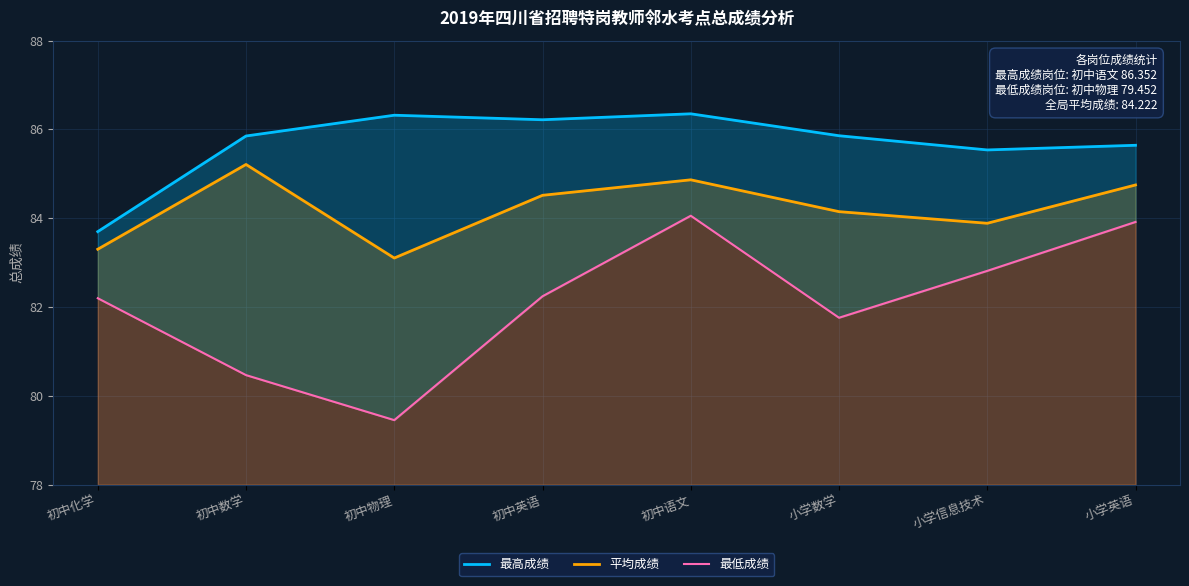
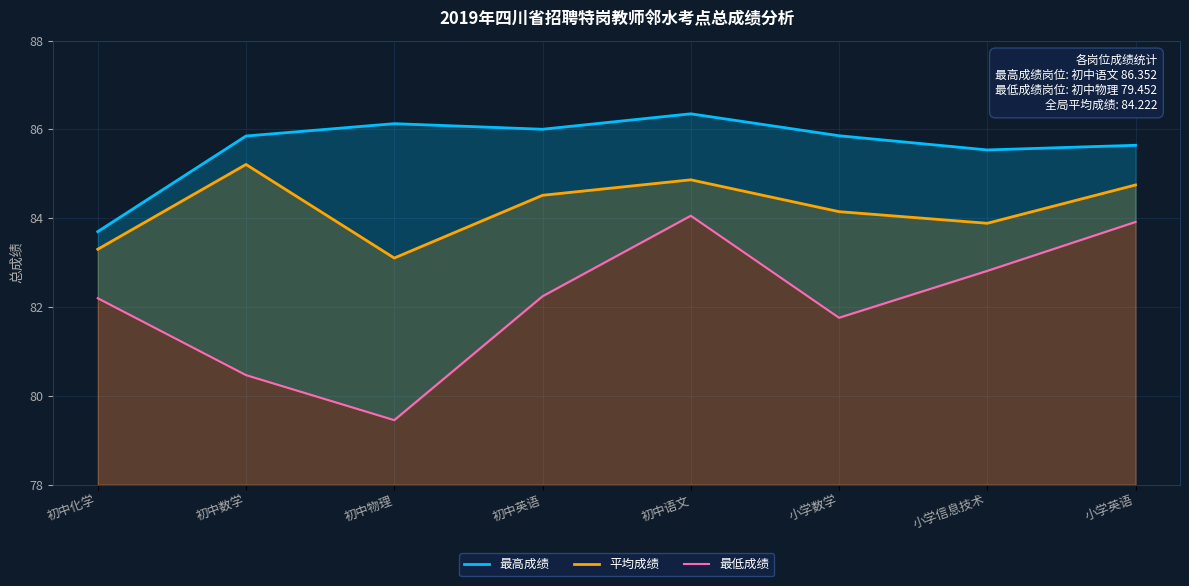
最高成绩, 初中物理: 86.3 -> 86.1
最高成绩, 初中英语: 86.2 -> 86.0
